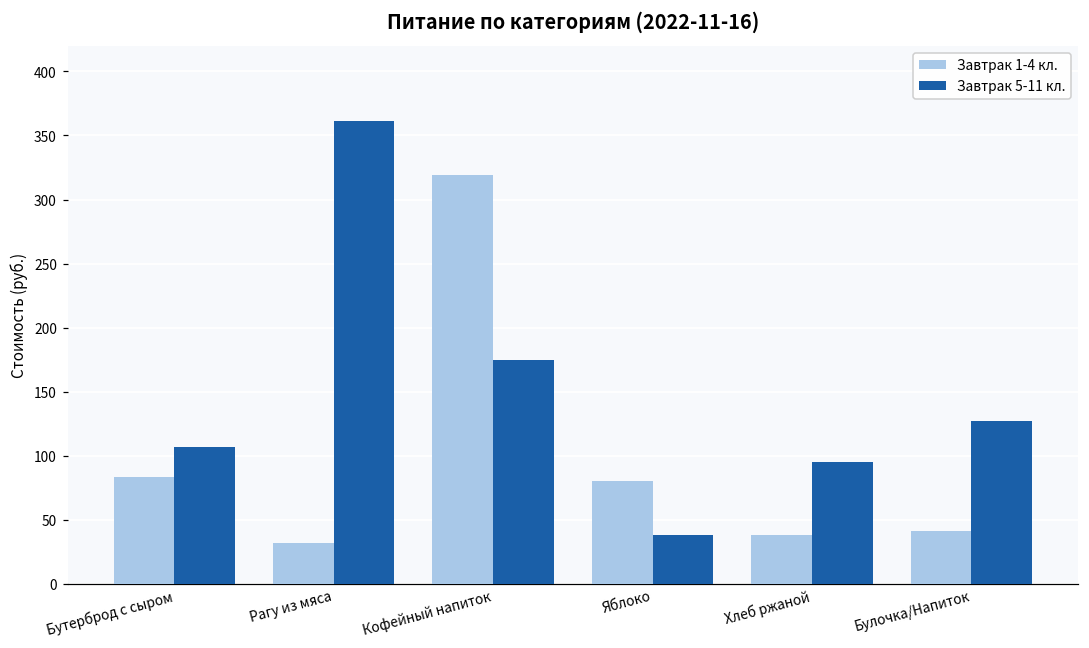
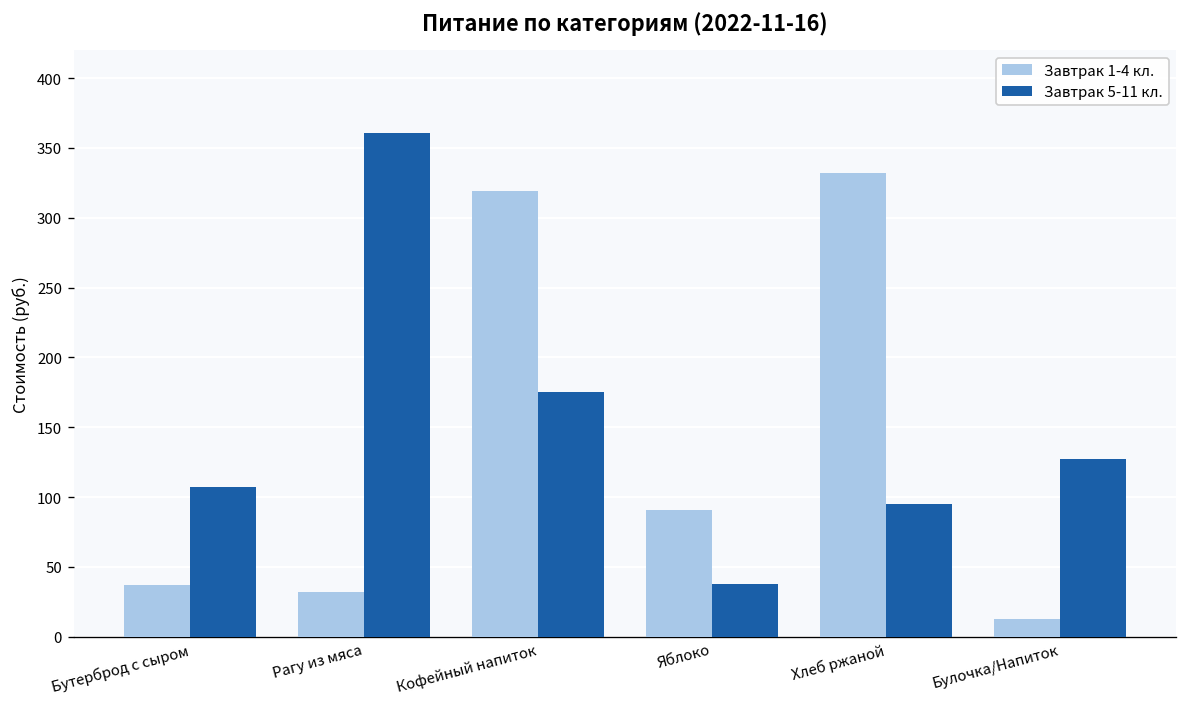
Завтрак 1-4 кл., Бутерброд с сыром: 83 -> 37
Завтрак 1-4 кл., Яблоко: 80 -> 91
Завтрак 1-4 кл., Хлеб ржаной: 38 -> 332
Завтрак 1-4 кл., Булочка/Напиток: 41 -> 13
